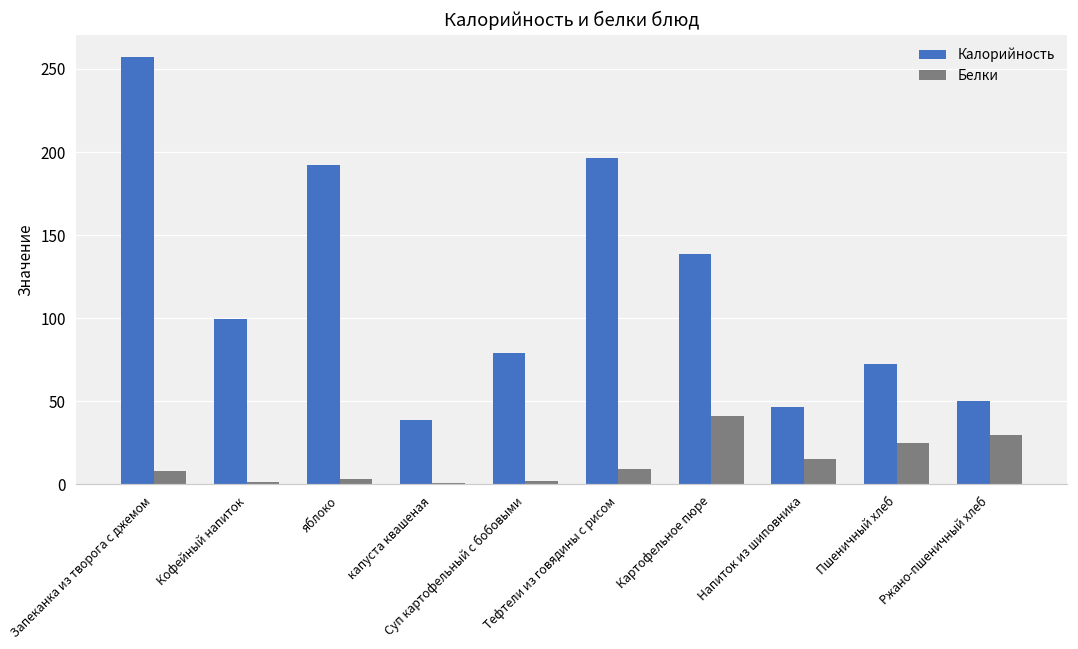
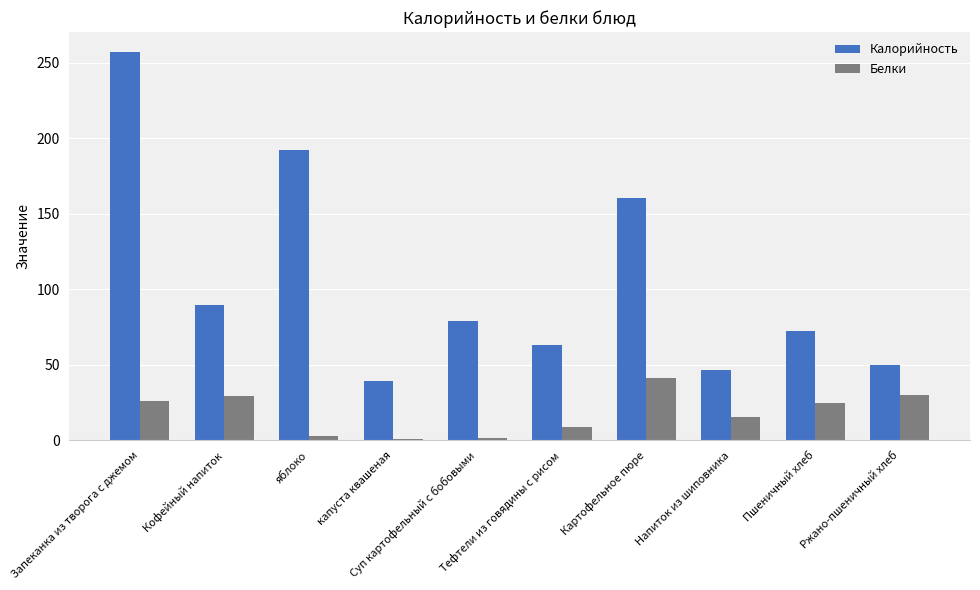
Белки, Запеканка из творога с джемом: 8 -> 26
Калорийность, Кофейный напиток: 99 -> 89
Белки, Кофейный напиток: 1 -> 29
Калорийность, Тефтели из говядины с рисом: 196 -> 63
Калорийность, Картофельное пюре: 139 -> 160
